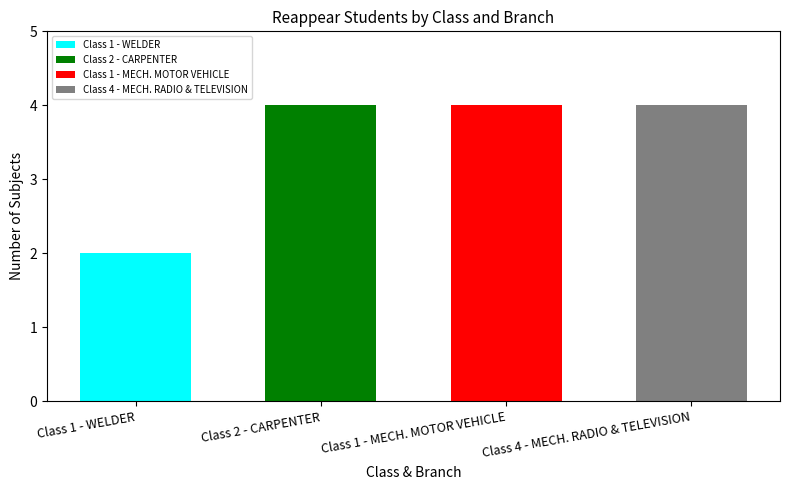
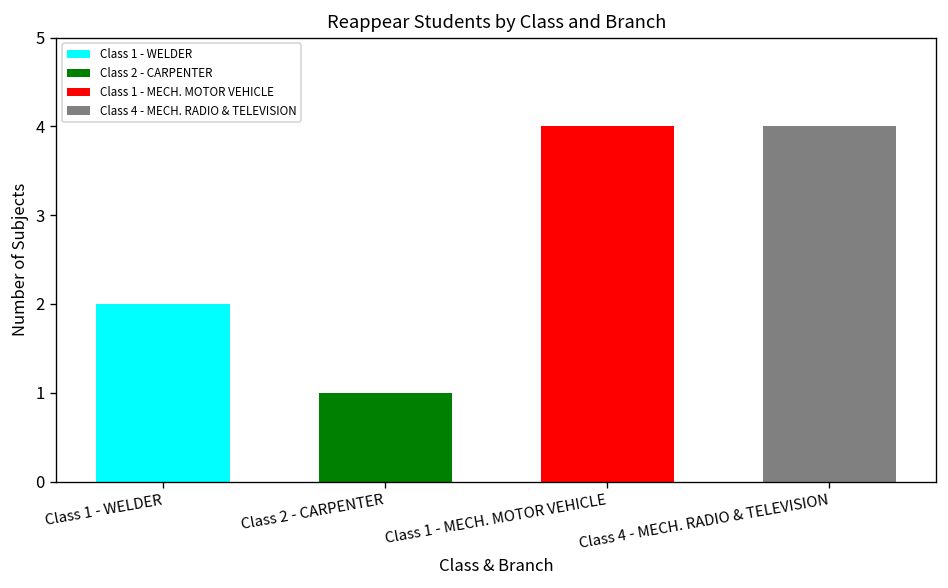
Class 2 - CARPENTER: 4 -> 1
